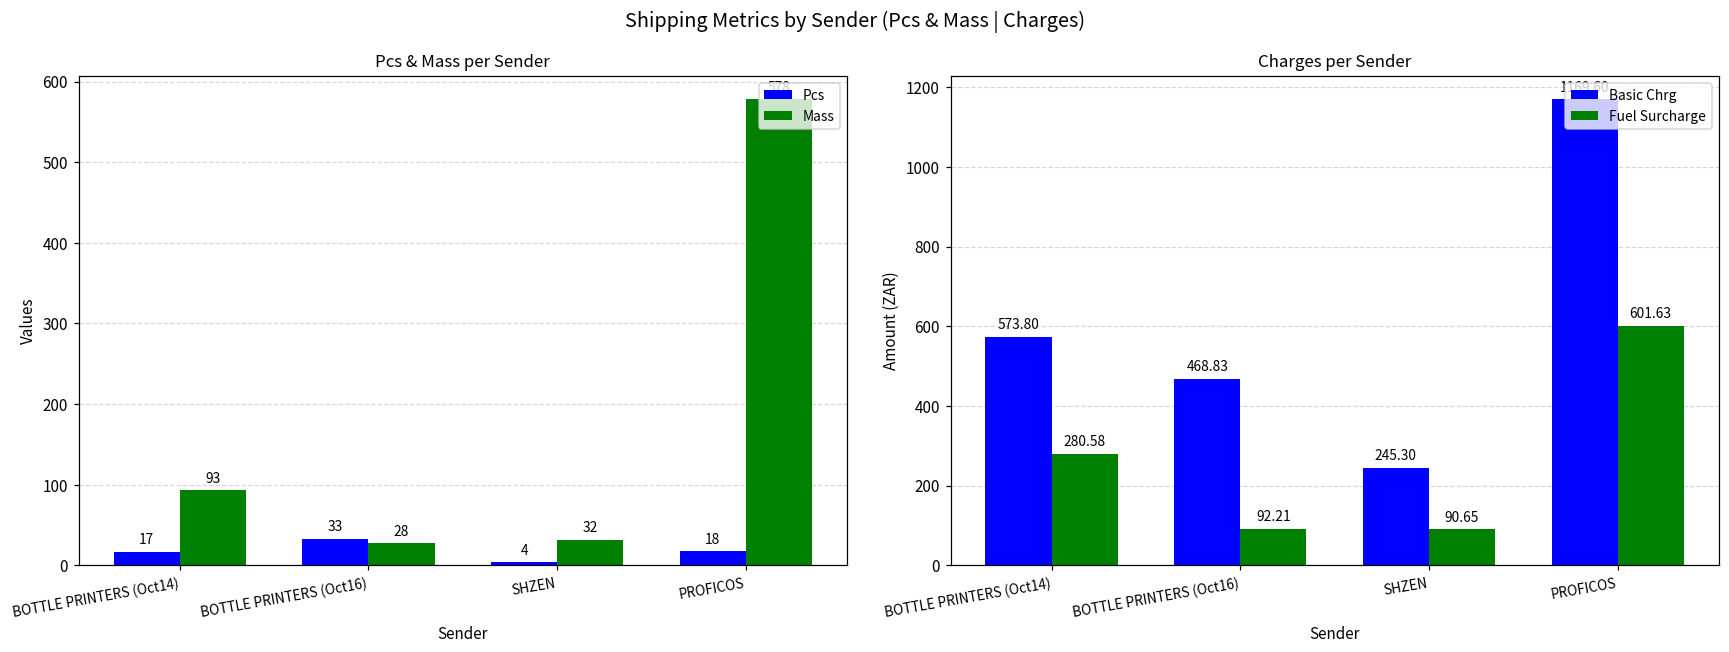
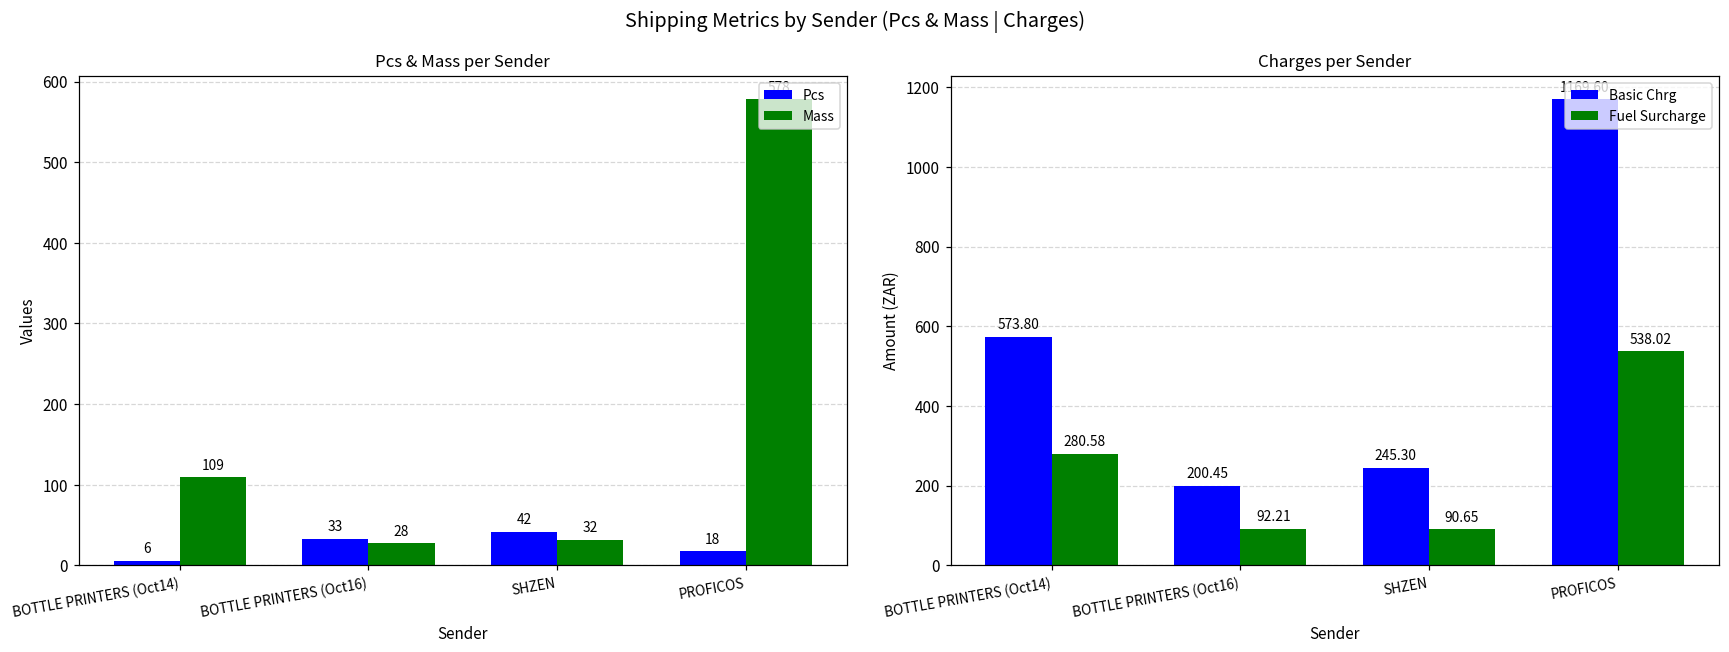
Pcs & Mass per Sender, Pcs, BOTTLE PRINTERS (Oct14): 17 -> 6
Pcs & Mass per Sender, Mass, BOTTLE PRINTERS (Oct14): 93 -> 109
Pcs & Mass per Sender, Pcs, SHZEN: 4 -> 42
Charges per Sender, Basic Chrg, BOTTLE PRINTERS (Oct16): 468.83 -> 200.45
Charges per Sender, Fuel Surcharge, PROFICOS: 601.63 -> 538.02
